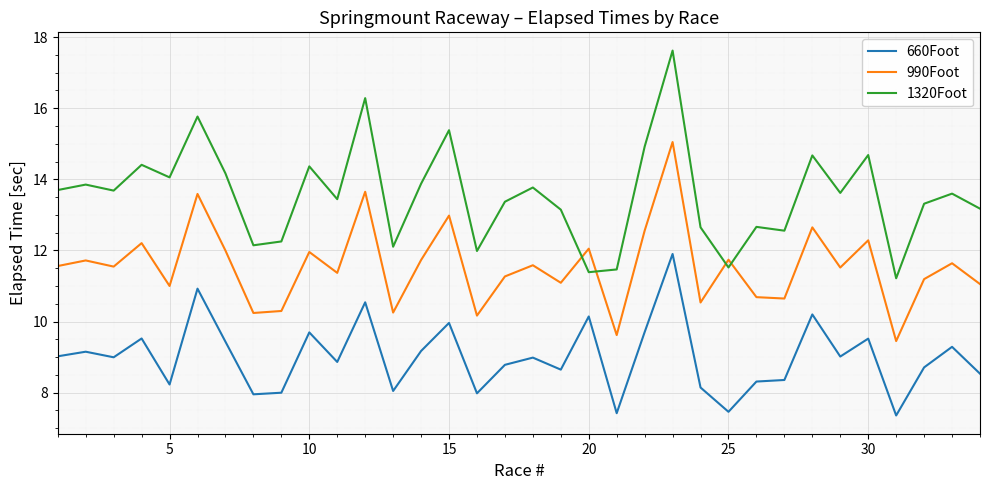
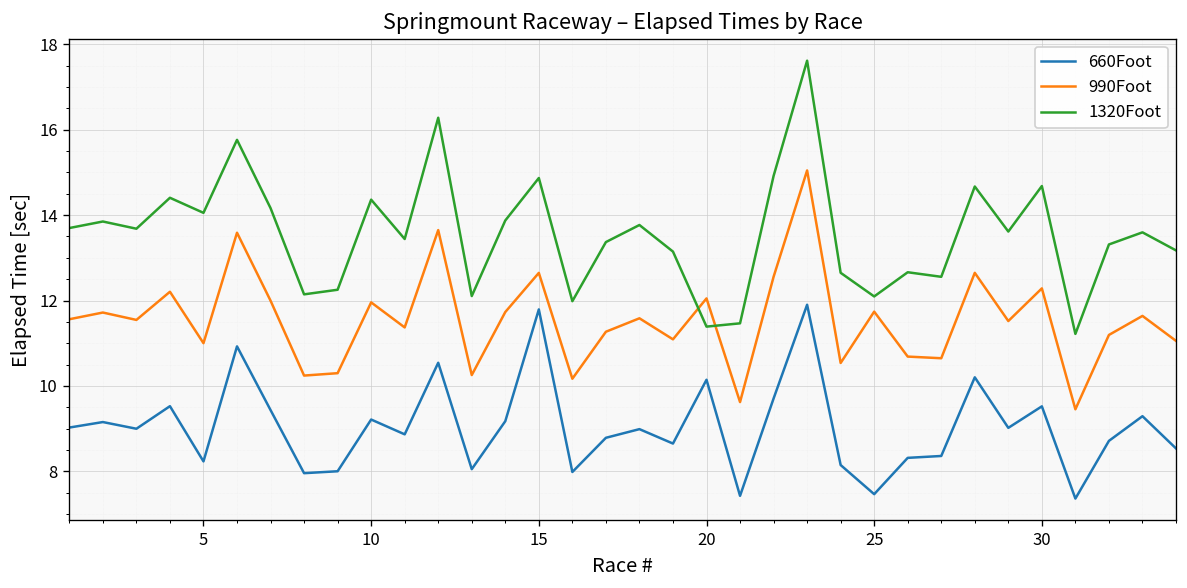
660Foot, 10: 9.7 -> 9.2
660Foot, 15: 10.0 -> 11.8
990Foot, 15: 13.0 -> 12.6
1320Foot, 15: 15.4 -> 14.9
1320Foot, 25: 11.5 -> 12.1
